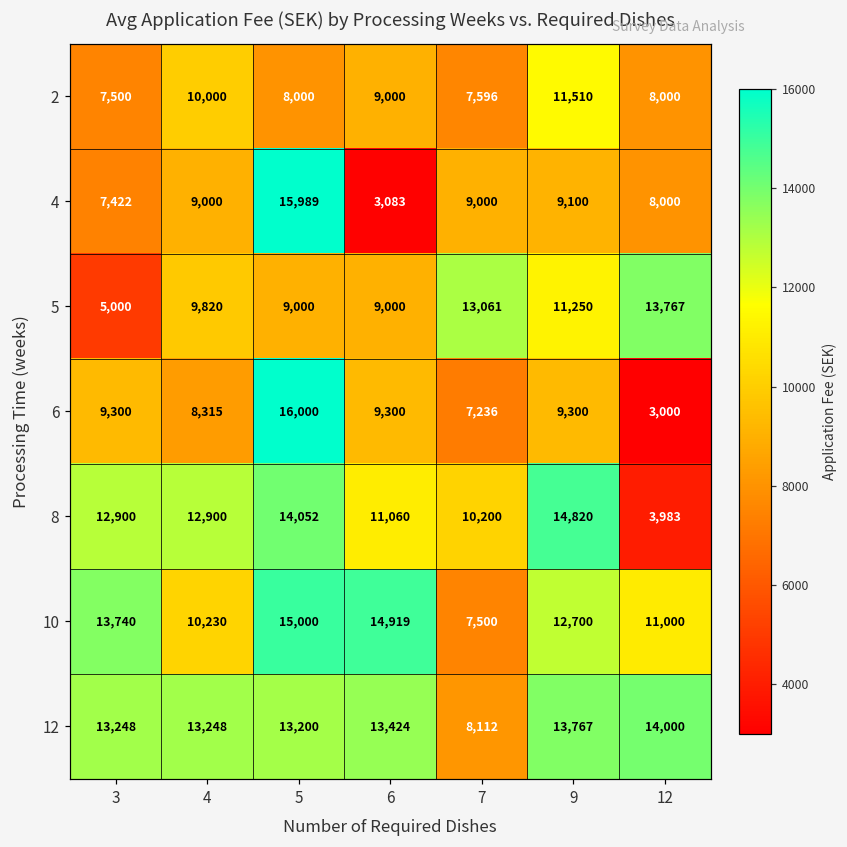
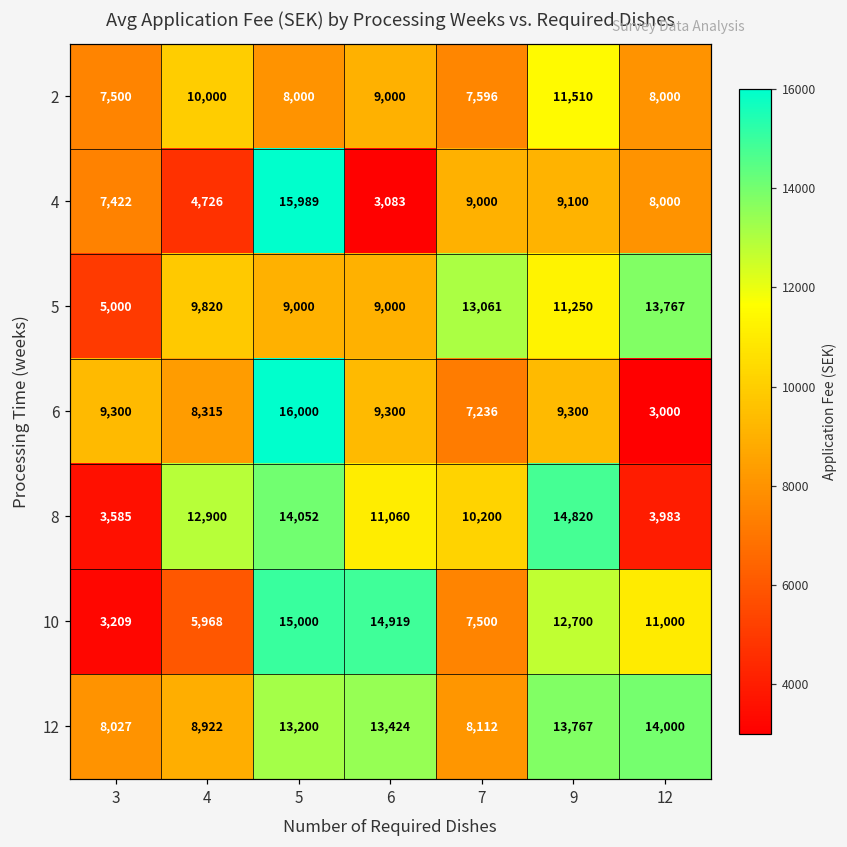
4, 4: 9,000 -> 4,726
8, 3: 12,900 -> 3,585
10, 3: 13,740 -> 3,209
10, 4: 10,230 -> 5,968
12, 3: 13,248 -> 8,027
12, 4: 13,248 -> 8,922
